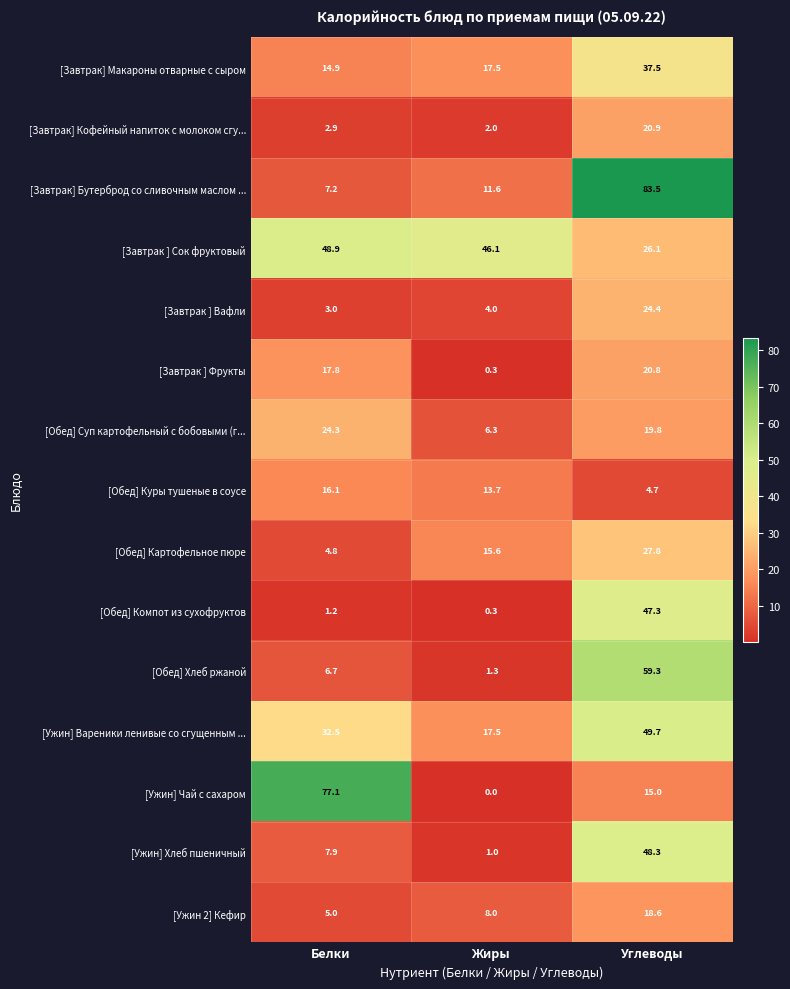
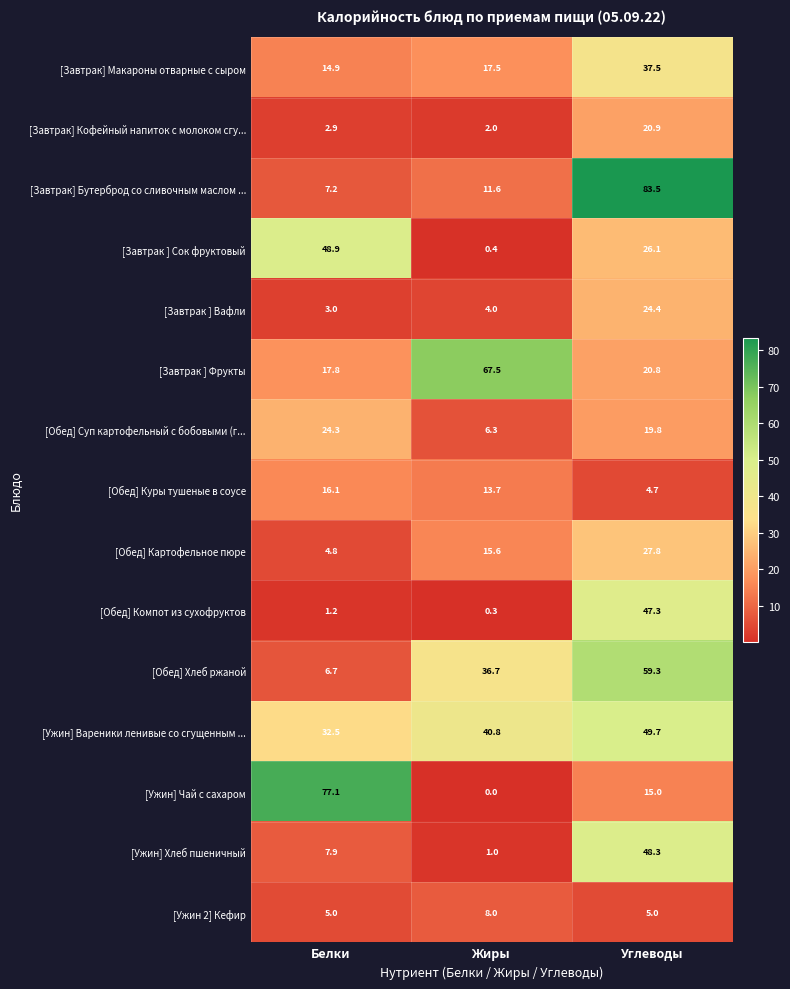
[Завтрак ] Сок фруктовый, Жиры: 46.1 -> 0.4
[Завтрак ] Фрукты, Жиры: 0.3 -> 67.5
[Обед] Хлеб ржаной, Жиры: 1.3 -> 36.7
[Ужин] Вареники ленивые со сгущенным ..., Жиры: 17.5 -> 40.8
[Ужин 2] Кефир, Углеводы: 18.6 -> 5.0
